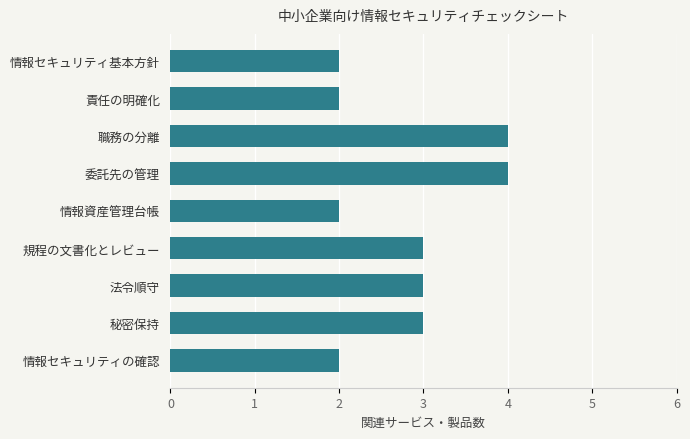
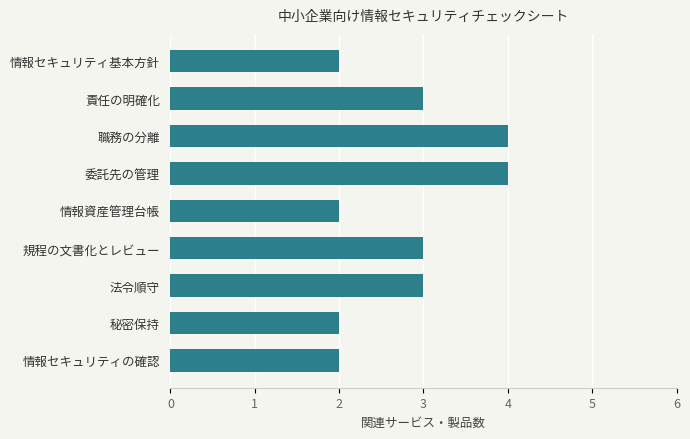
責任の明確化: 2 -> 3
秘密保持: 3 -> 2
